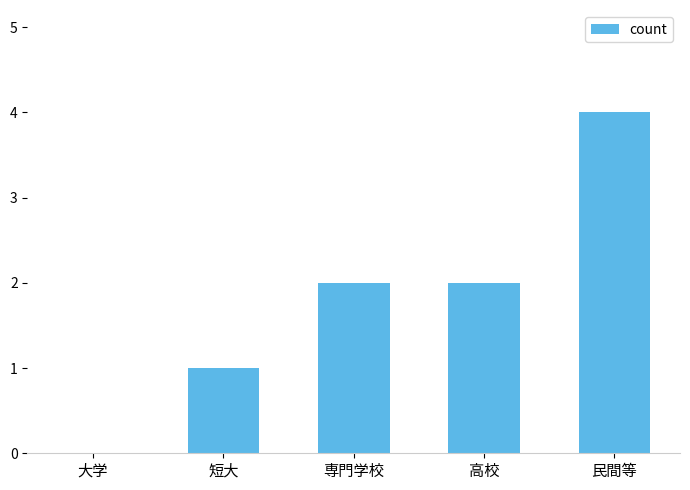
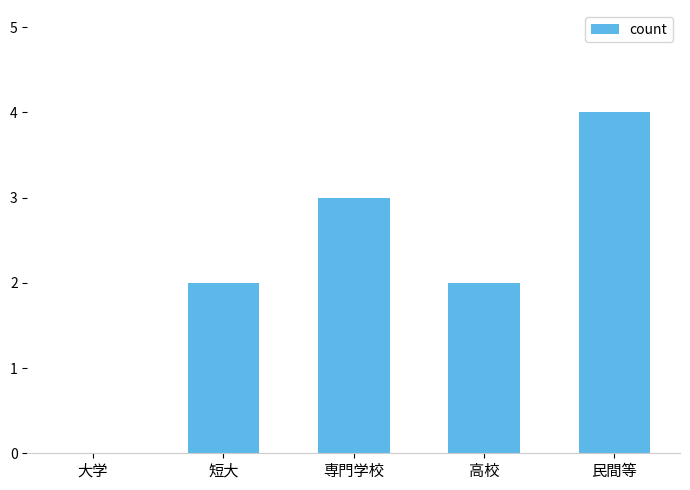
短大: 1 -> 2
専門学校: 2 -> 3
